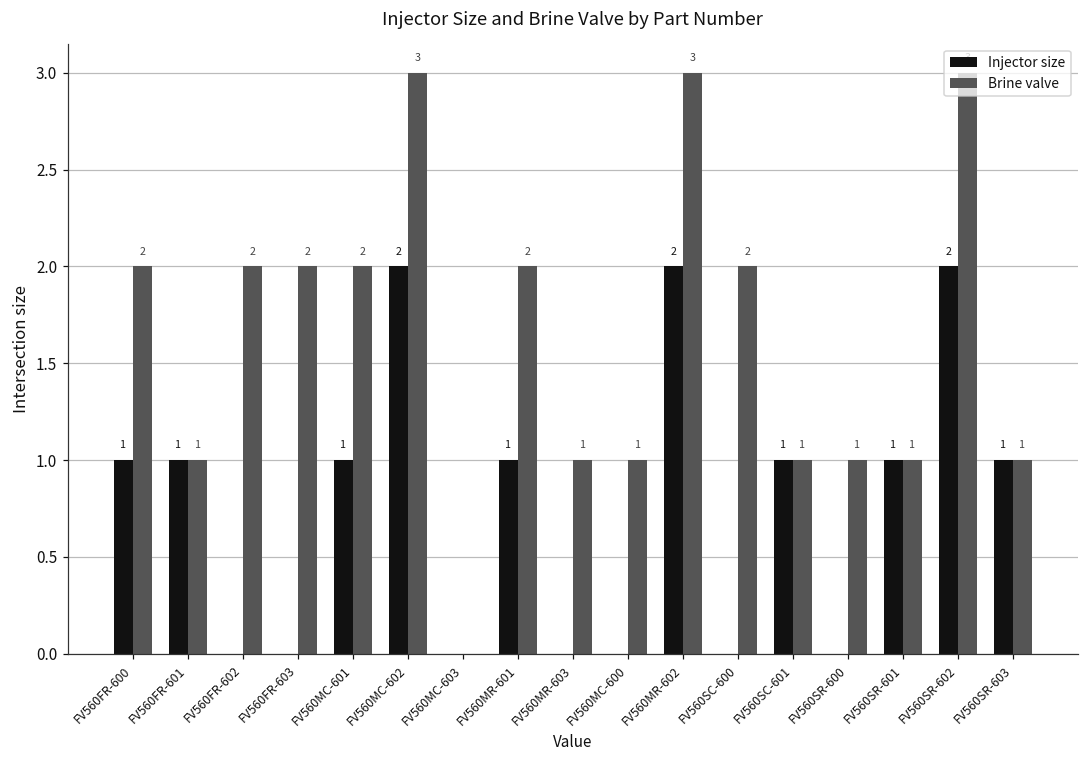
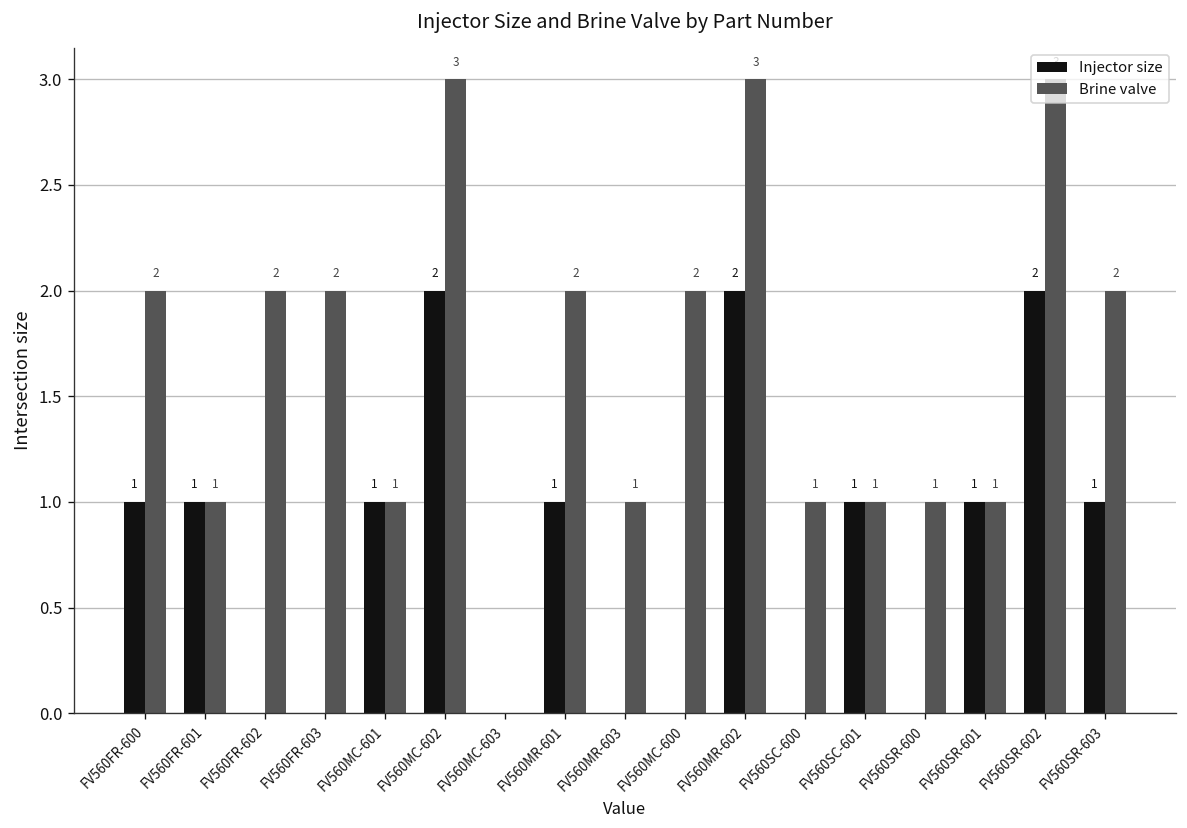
Brine valve, FV560MC-601: 2 -> 1
Brine valve, FV560MC-600: 1 -> 2
Brine valve, FV560SC-600: 2 -> 1
Brine valve, FV560SR-603: 1 -> 2
